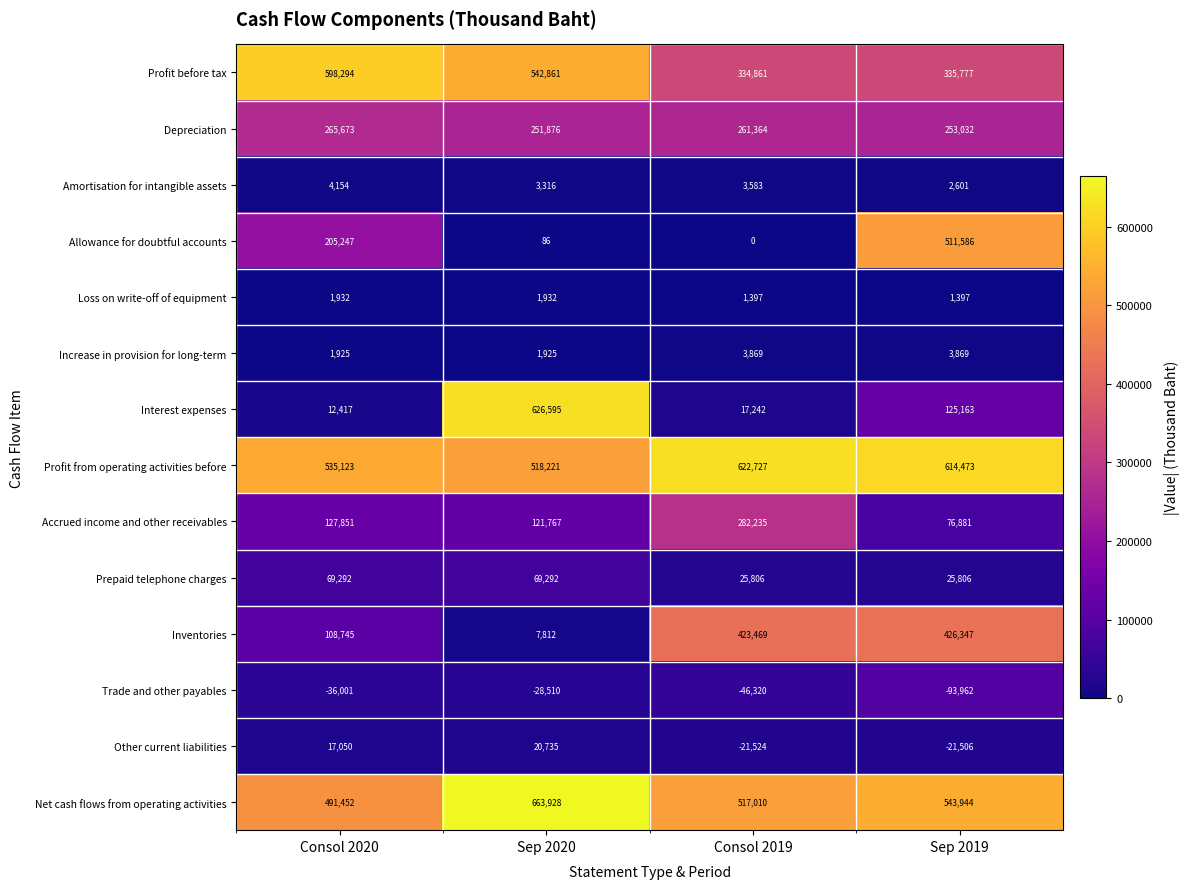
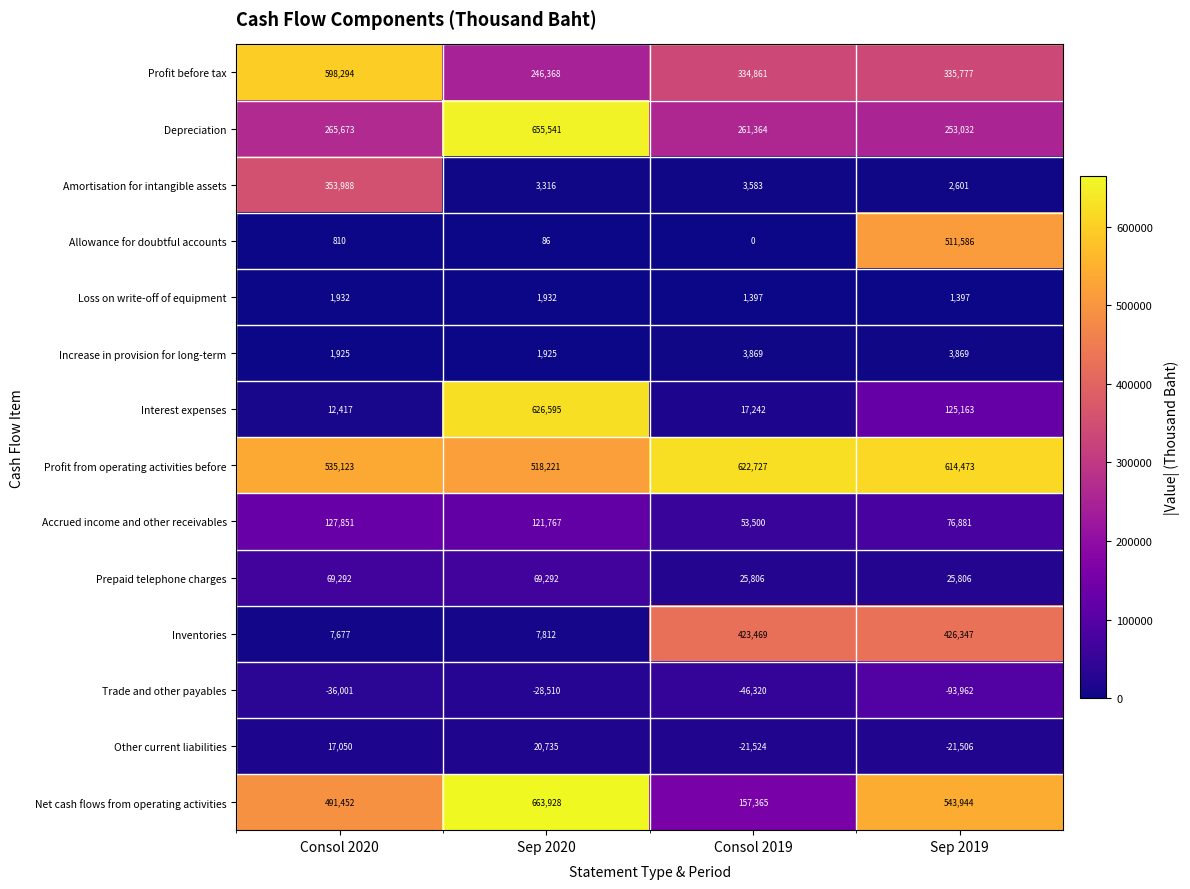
Profit before tax, Sep 2020: 542,861 -> 246,368
Depreciation, Sep 2020: 251,876 -> 655,541
Amortisation for intangible assets, Consol 2020: 4,154 -> 353,988
Allowance for doubtful accounts, Consol 2020: 205,247 -> 810
Accrued income and other receivables, Consol 2019: 282,235 -> 53,500
Inventories, Consol 2020: 108,745 -> 7,677
Net cash flows from operating activities, Consol 2019: 517,010 -> 157,365
